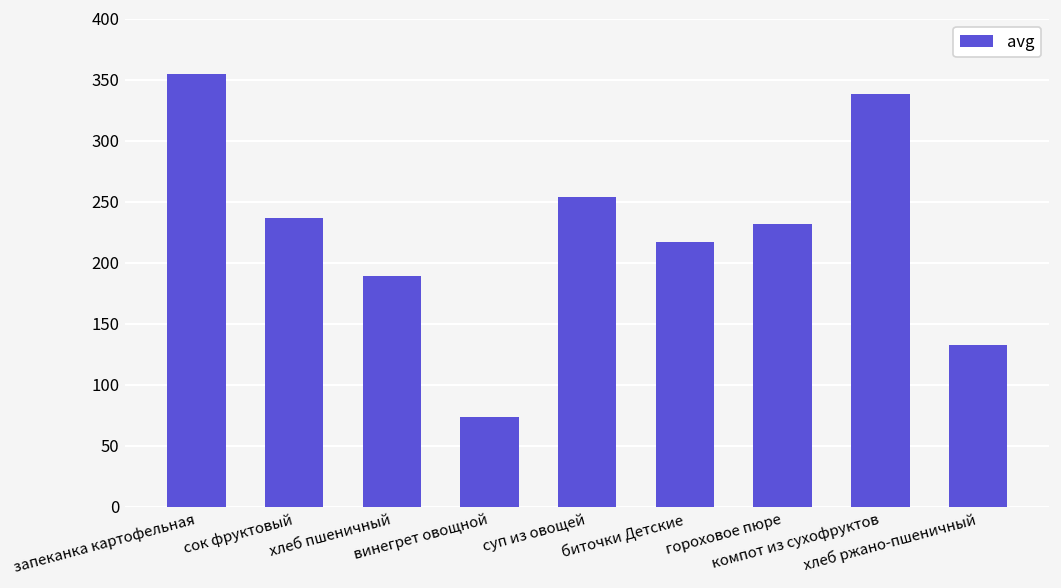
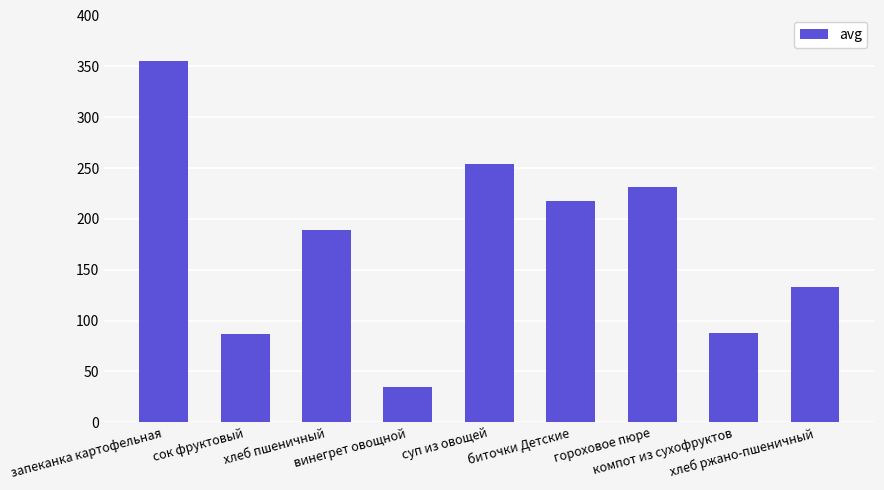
сок фруктовый: 237 -> 86
винегрет овощной: 73 -> 34
компот из сухофруктов: 338 -> 88
